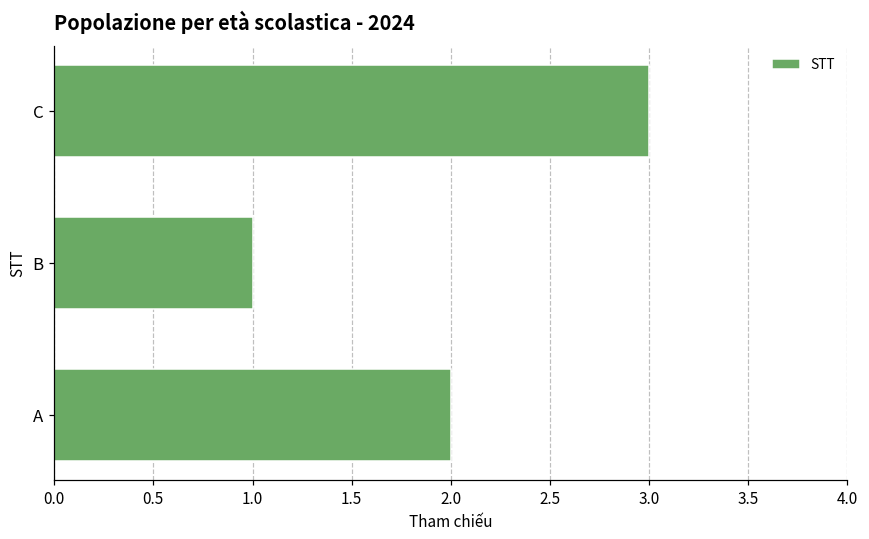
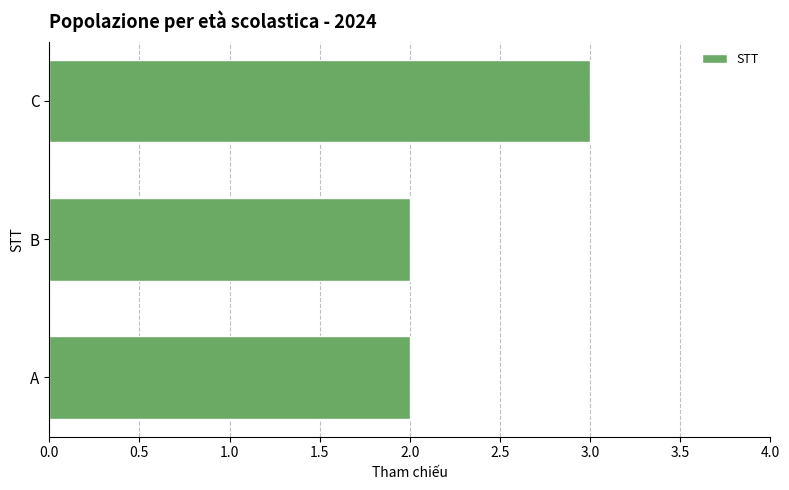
B: 1 -> 2
